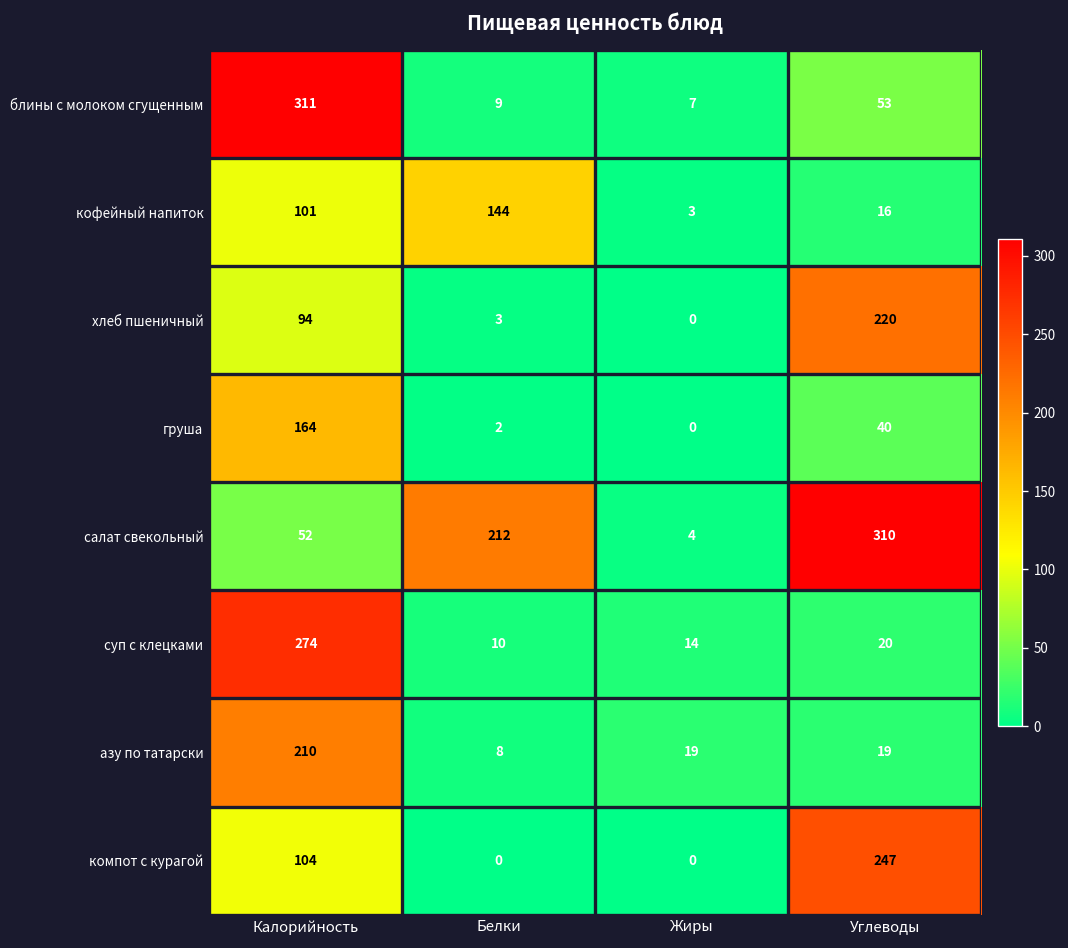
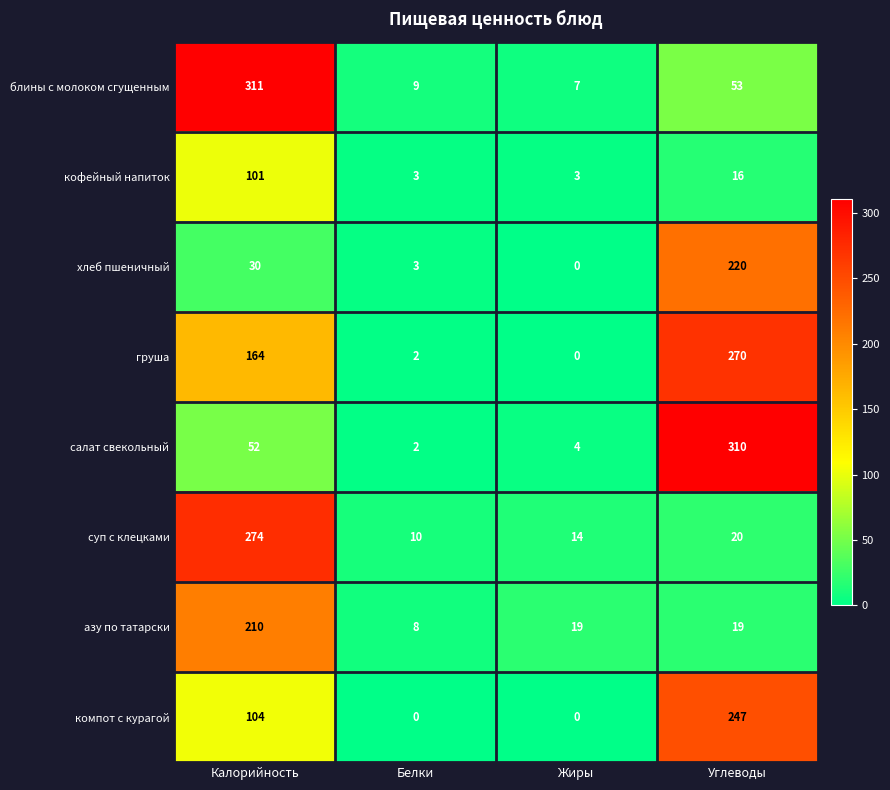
кофейный напиток, Белки: 144 -> 3
хлеб пшеничный, Калорийность: 94 -> 30
груша, Углеводы: 40 -> 270
салат свекольный, Белки: 212 -> 2
